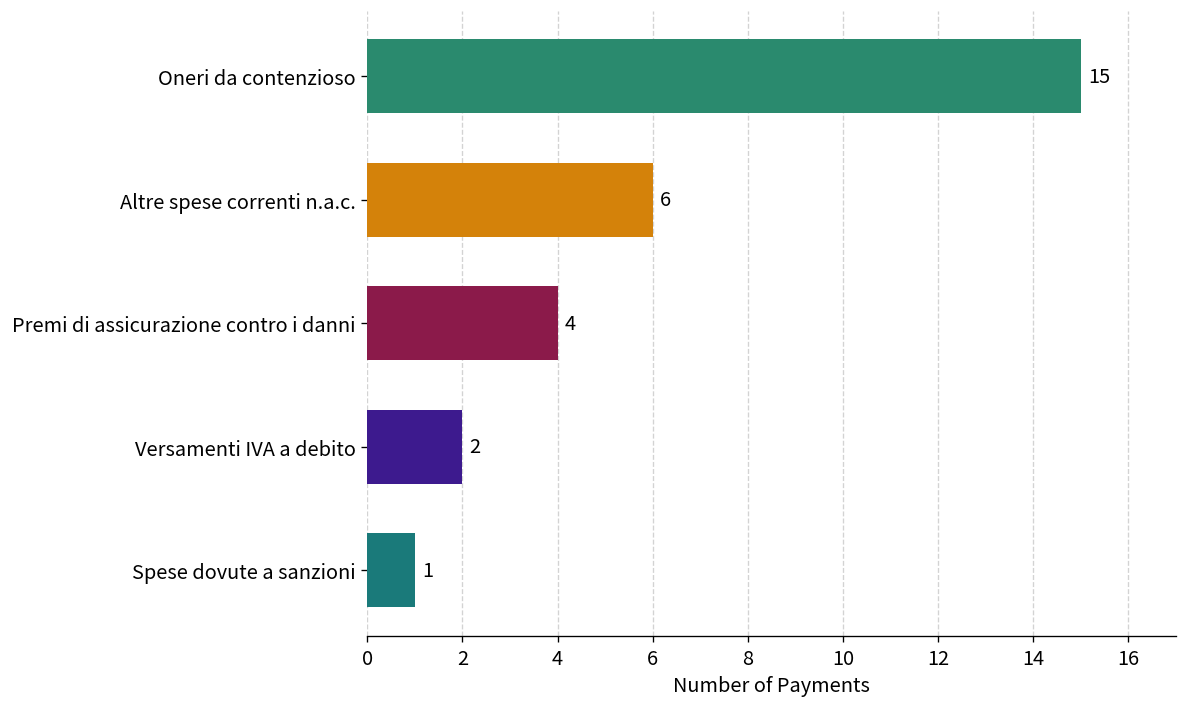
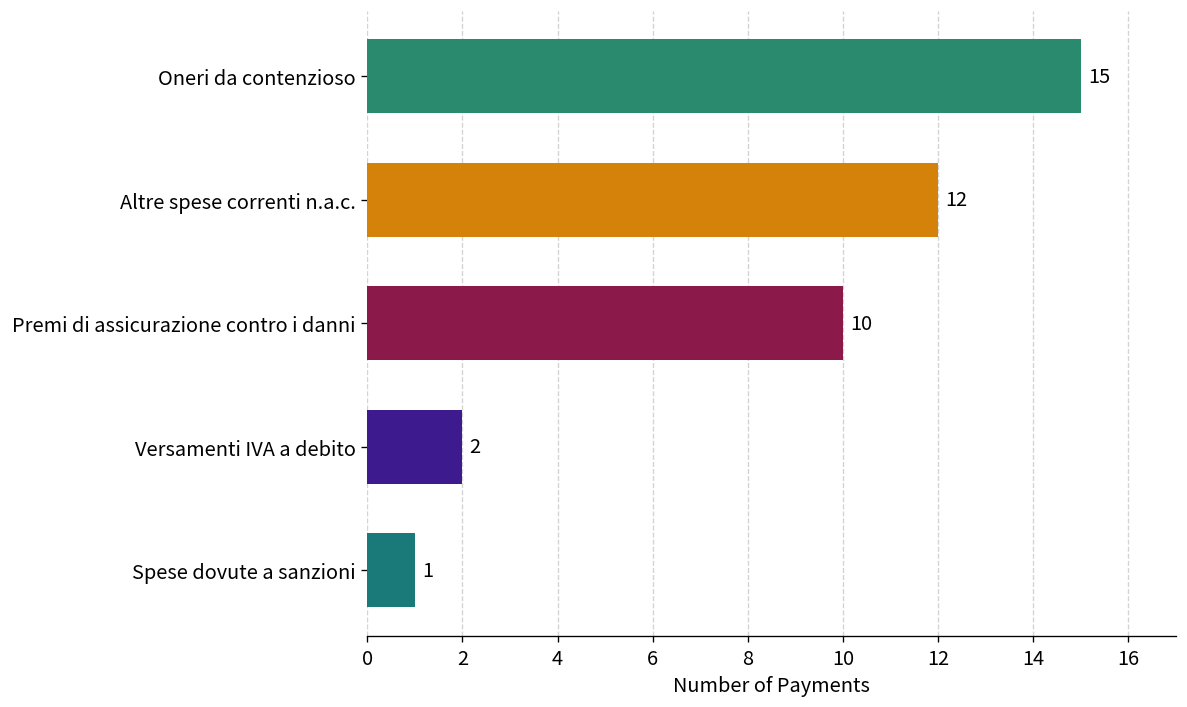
Altre spese correnti n.a.c.: 6 -> 12
Premi di assicurazione contro i danni: 4 -> 10
